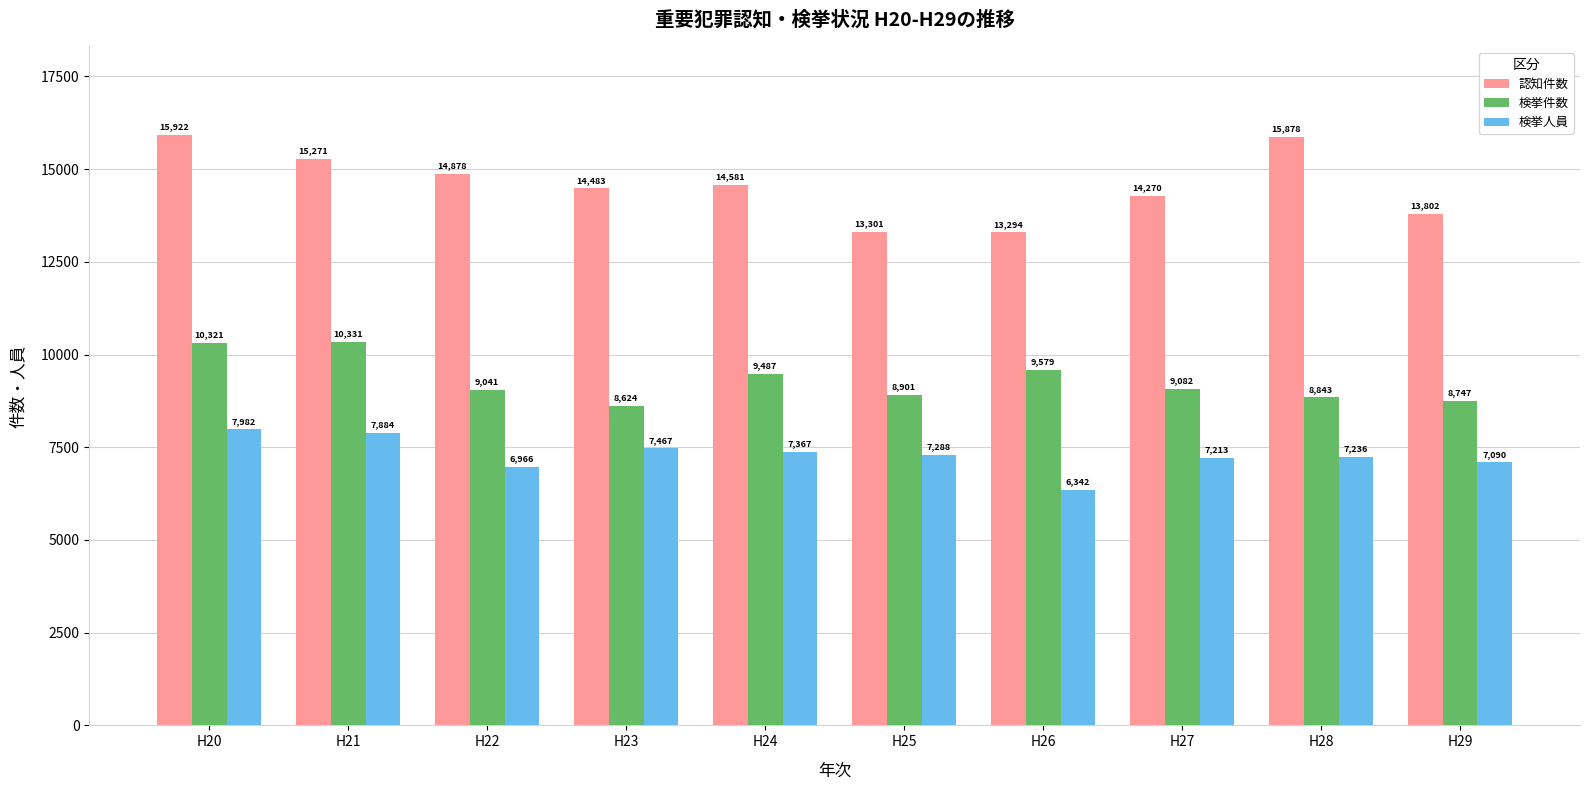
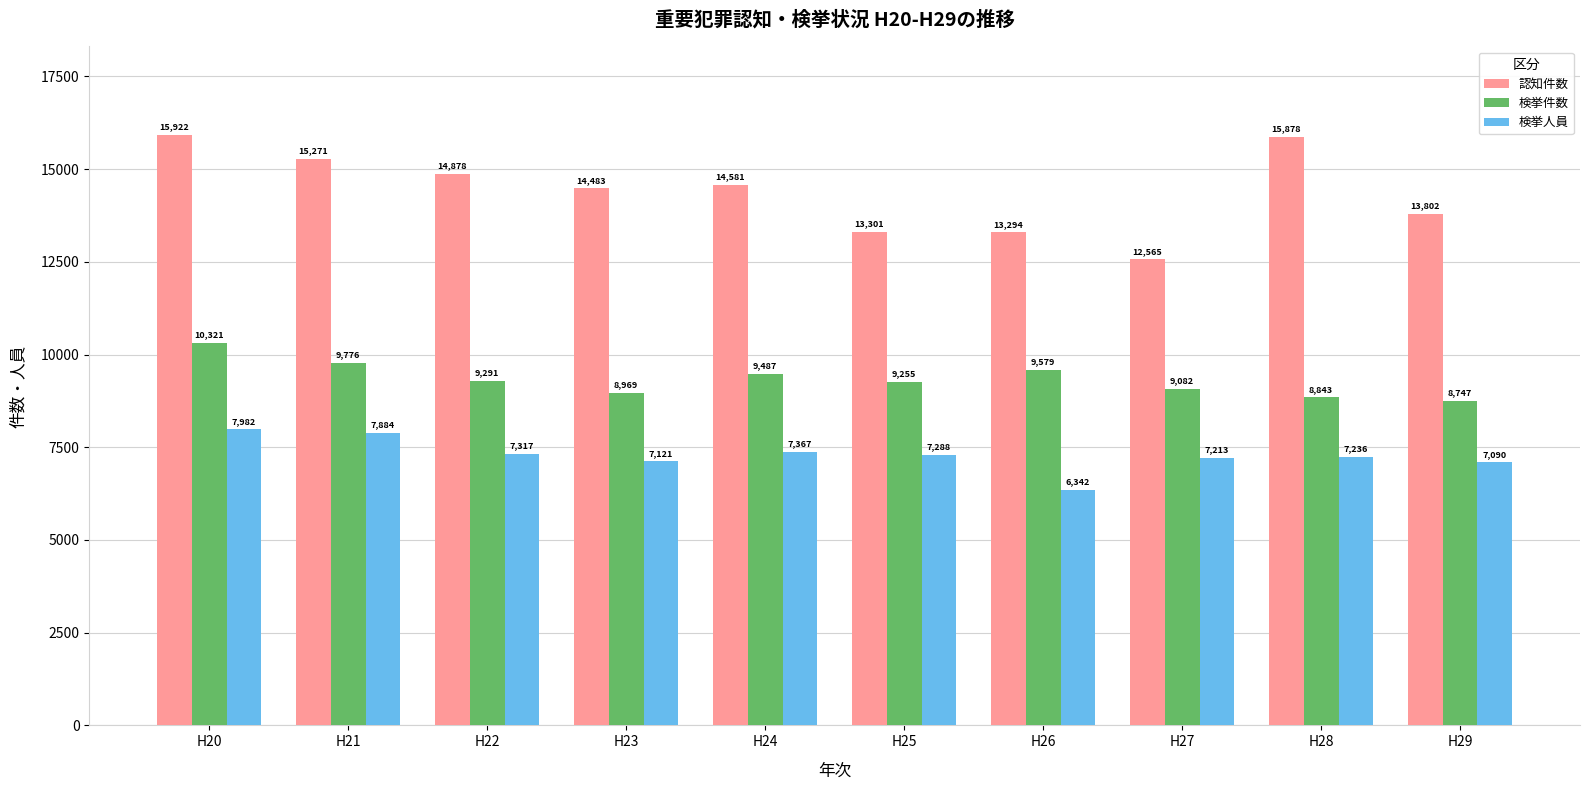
検挙件数, H21: 10,331 -> 9,776
検挙件数, H22: 9,041 -> 9,291
検挙人員, H22: 6,966 -> 7,317
検挙件数, H23: 8,624 -> 8,969
検挙人員, H23: 7,467 -> 7,121
検挙件数, H25: 8,901 -> 9,255
認知件数, H27: 14,270 -> 12,565
